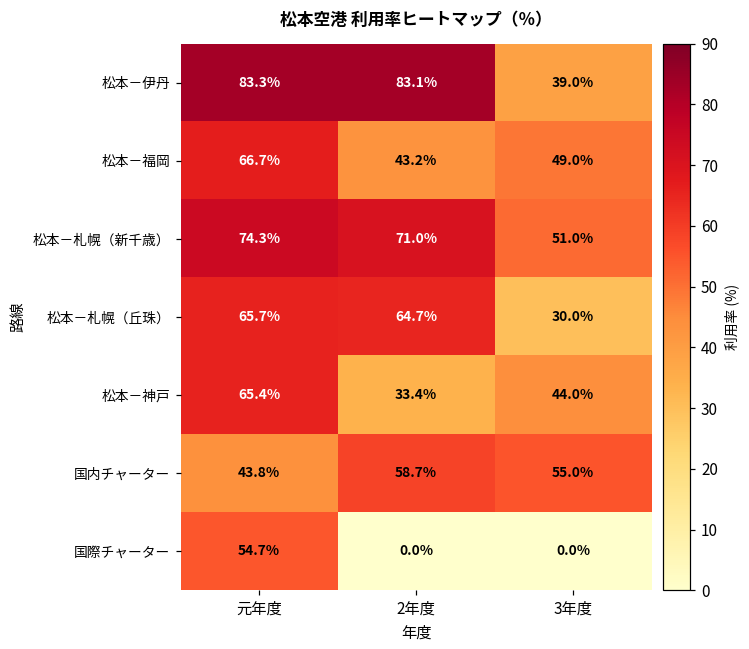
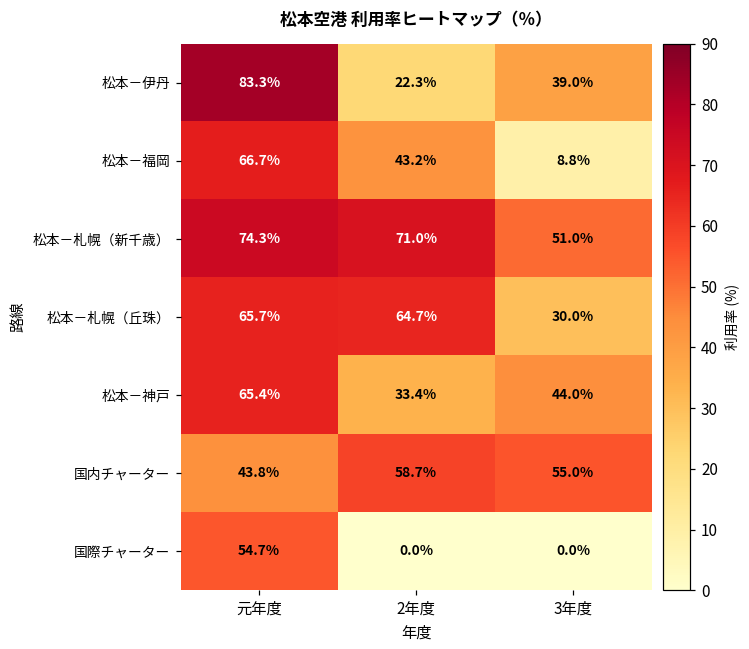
松本－伊丹, 2年度: 83.1% -> 22.3%
松本－福岡, 3年度: 49.0% -> 8.8%
